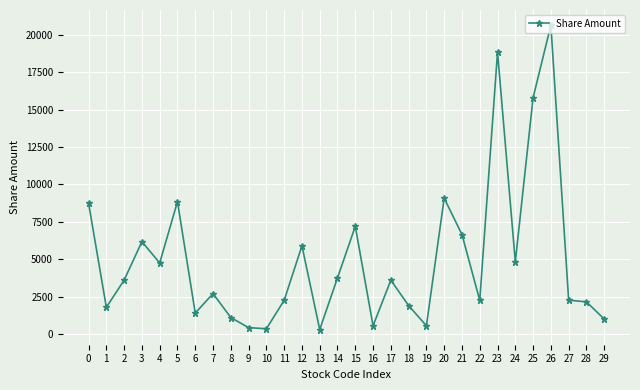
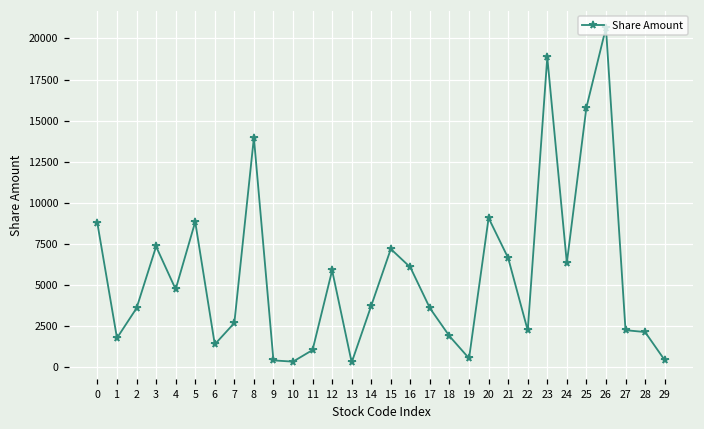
3: 6200 -> 7400
8: 1100 -> 14000
11: 2300 -> 1100
16: 600 -> 6100
24: 4800 -> 6400
29: 1000 -> 400
